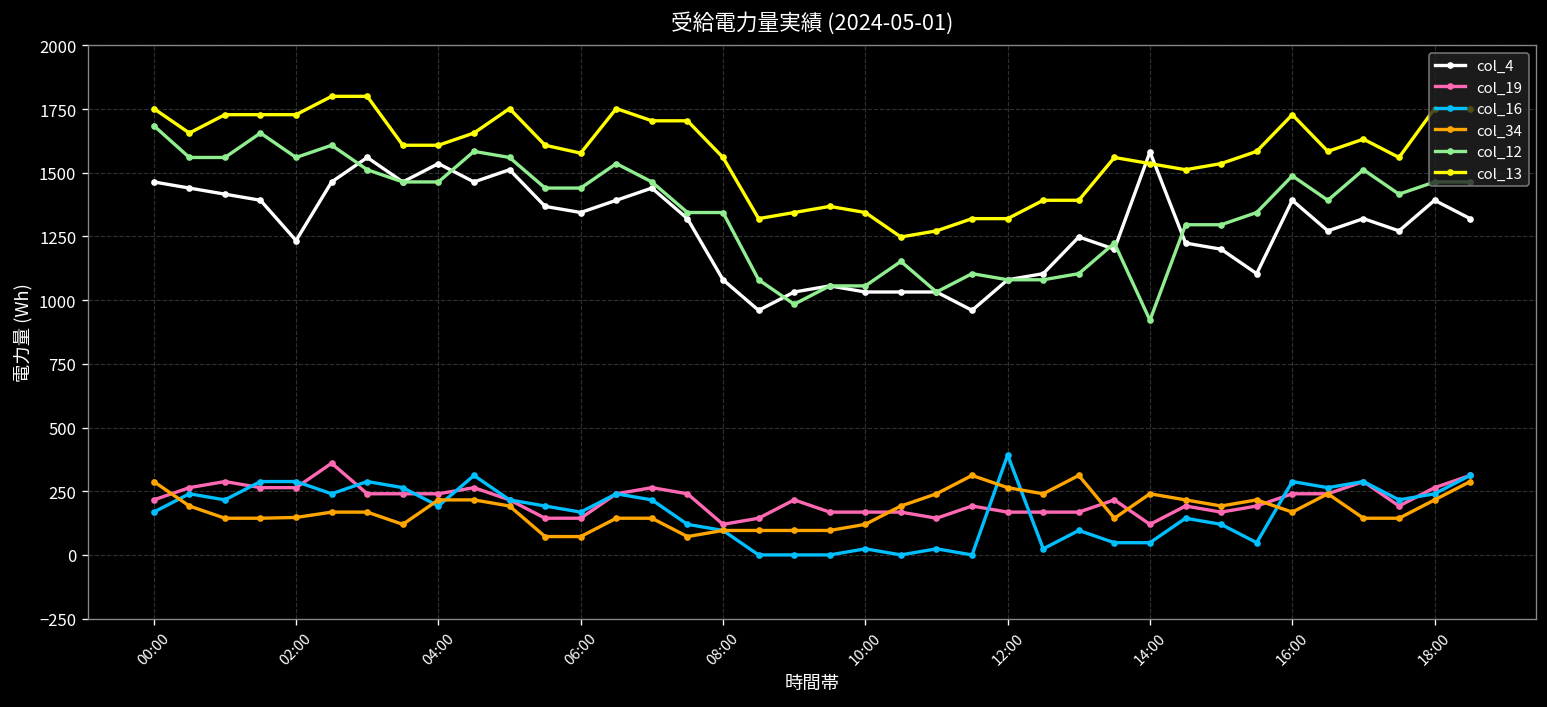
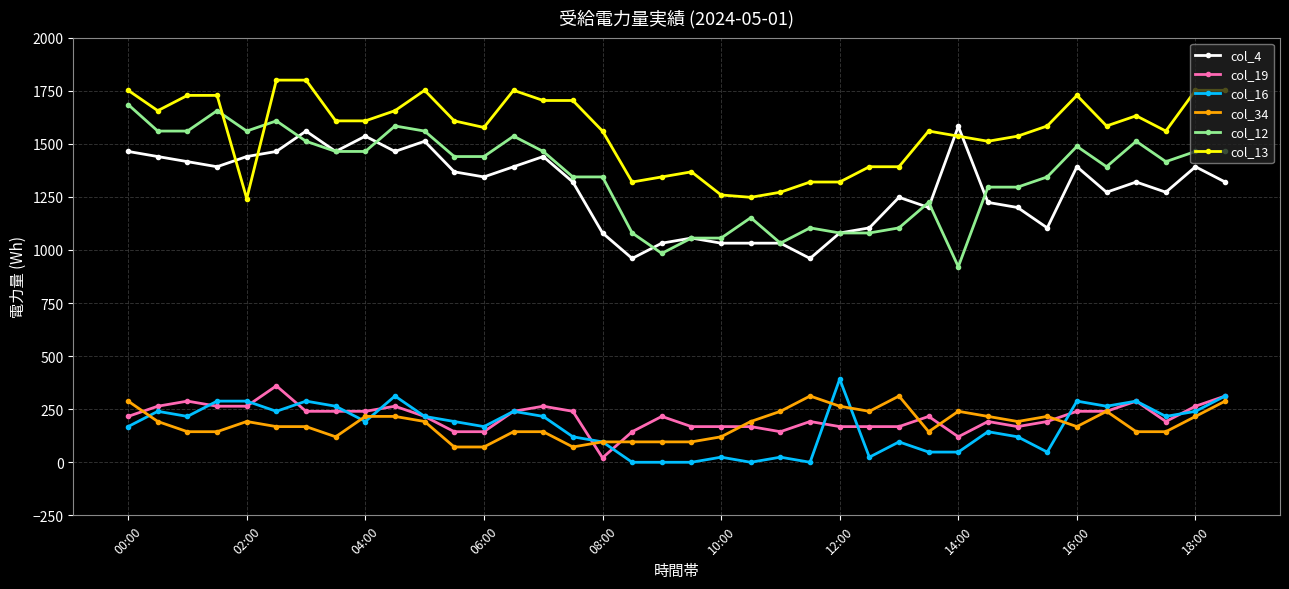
col_4, 02:00: 1230 -> 1440
col_34, 02:00: 150 -> 190
col_13, 02:00: 1730 -> 1240
col_19, 08:00: 120 -> 20
col_13, 10:00: 1340 -> 1260
